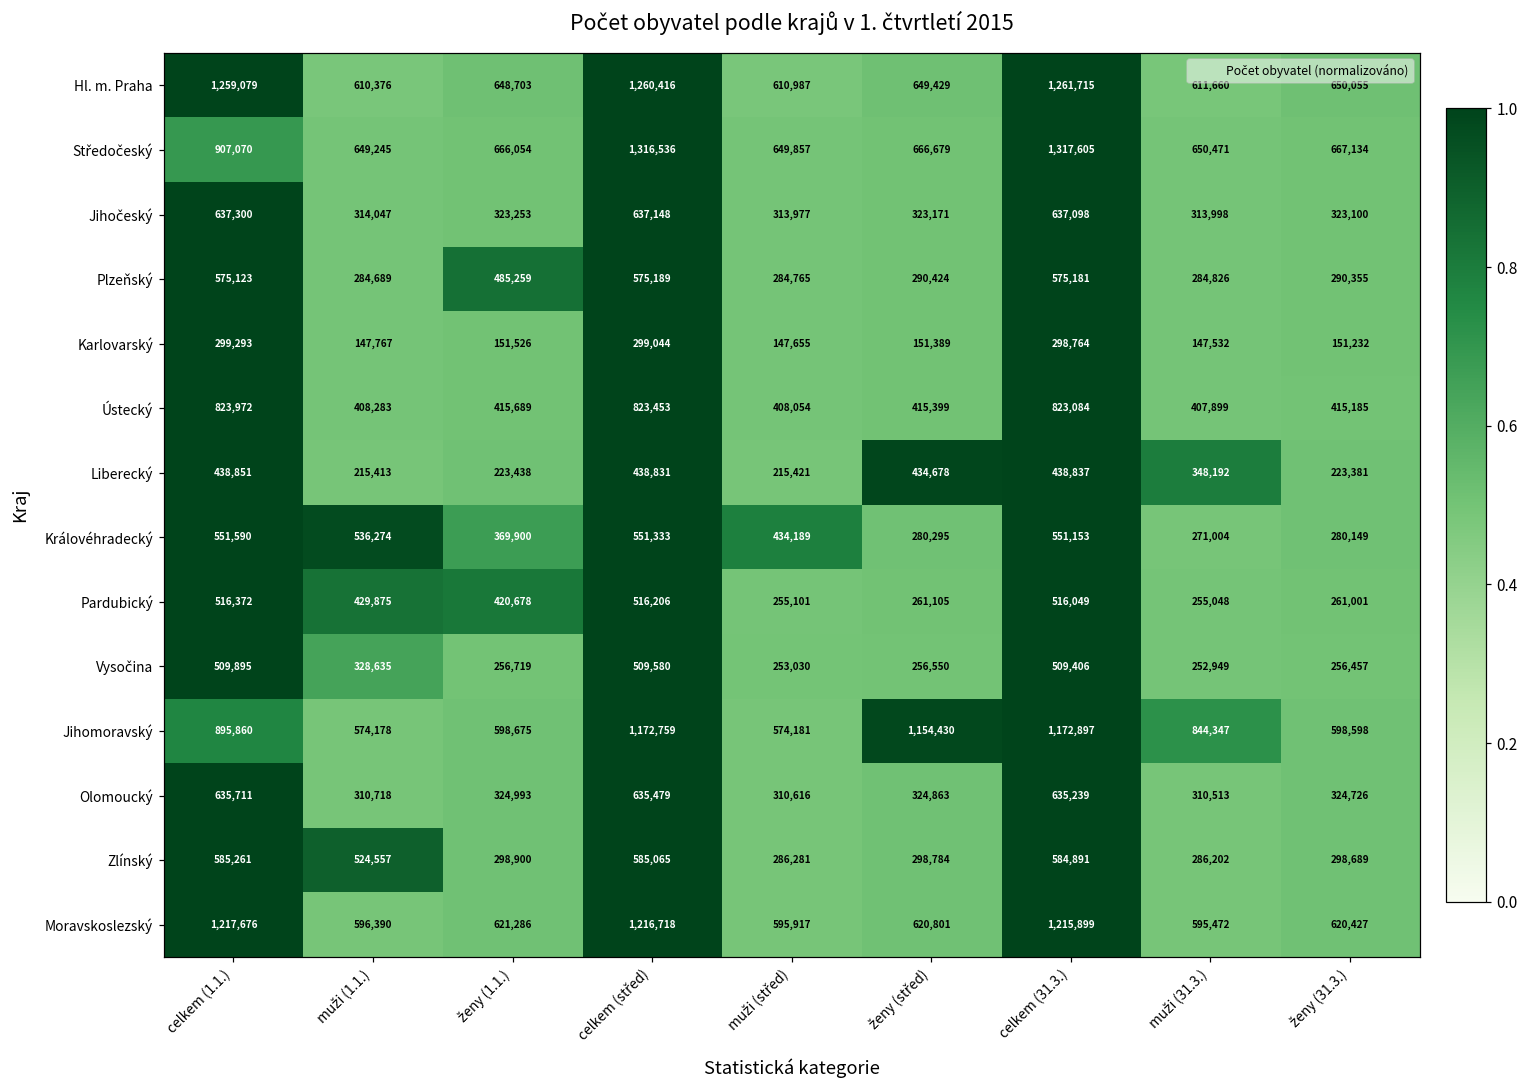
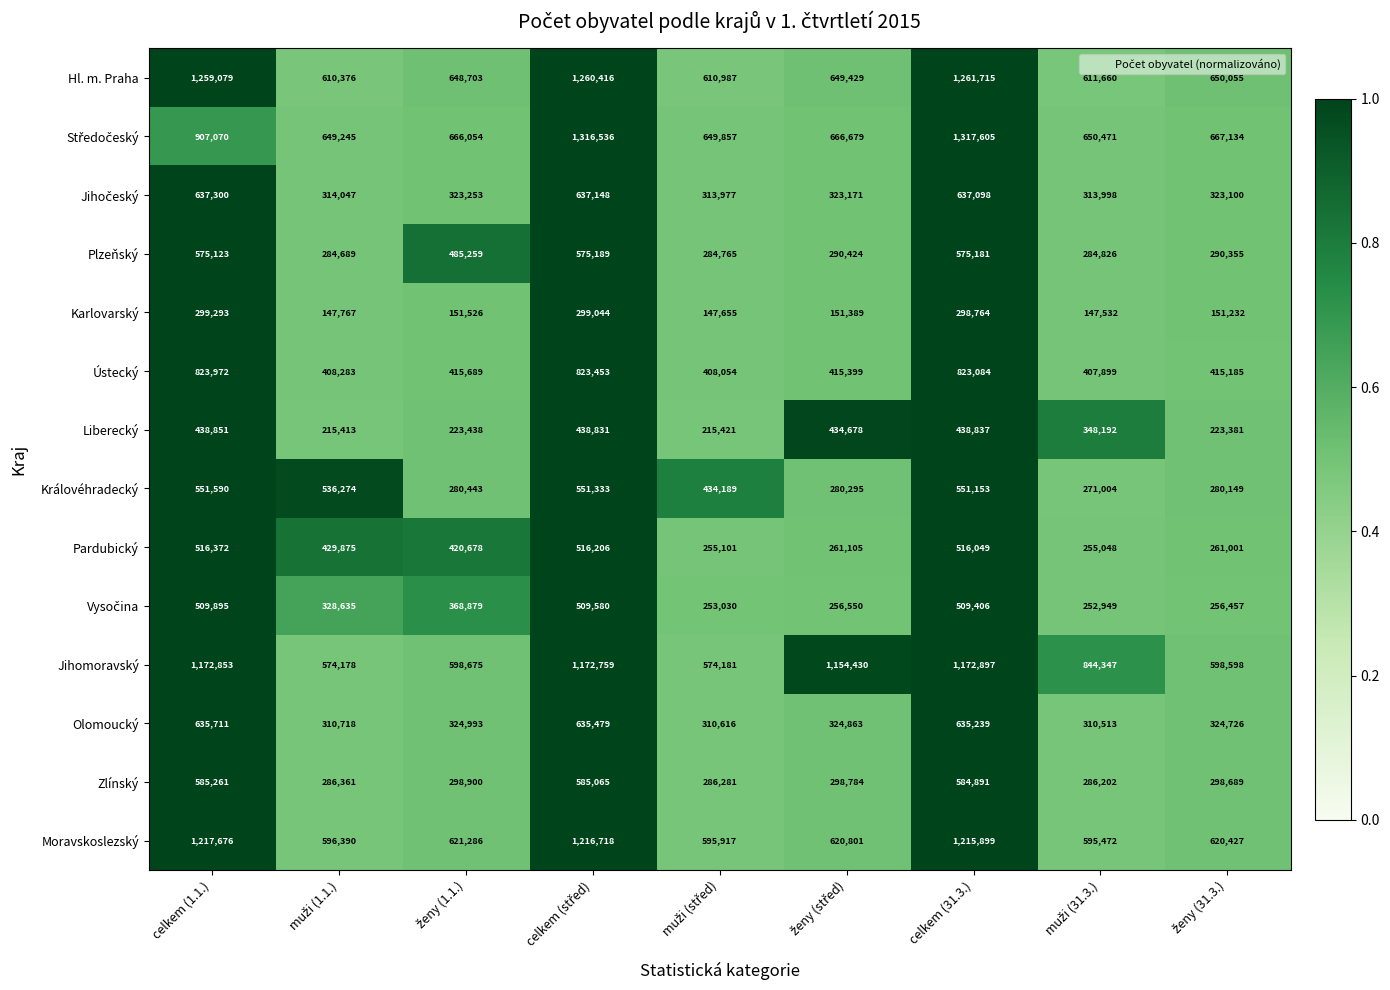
Královéhradecký, ženy (1.1.): 369,900 -> 280,443
Vysočina, ženy (1.1.): 256,719 -> 368,879
Jihomoravský, celkem (1.1.): 895,860 -> 1,172,853
Zlínský, muži (1.1.): 524,557 -> 286,361
